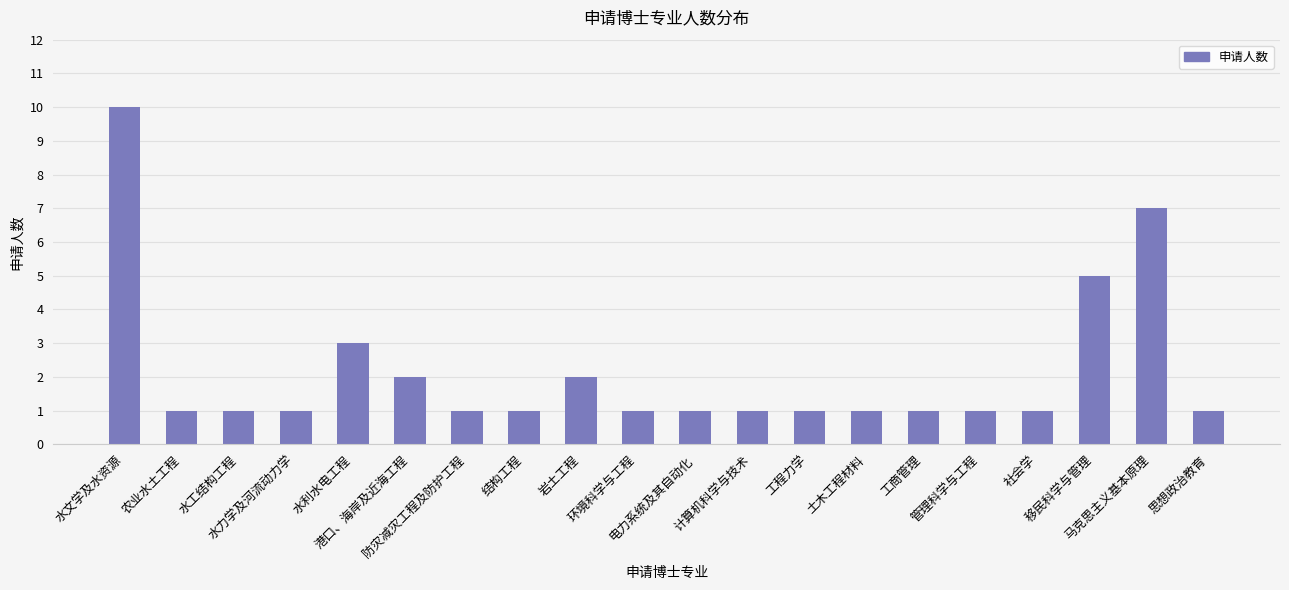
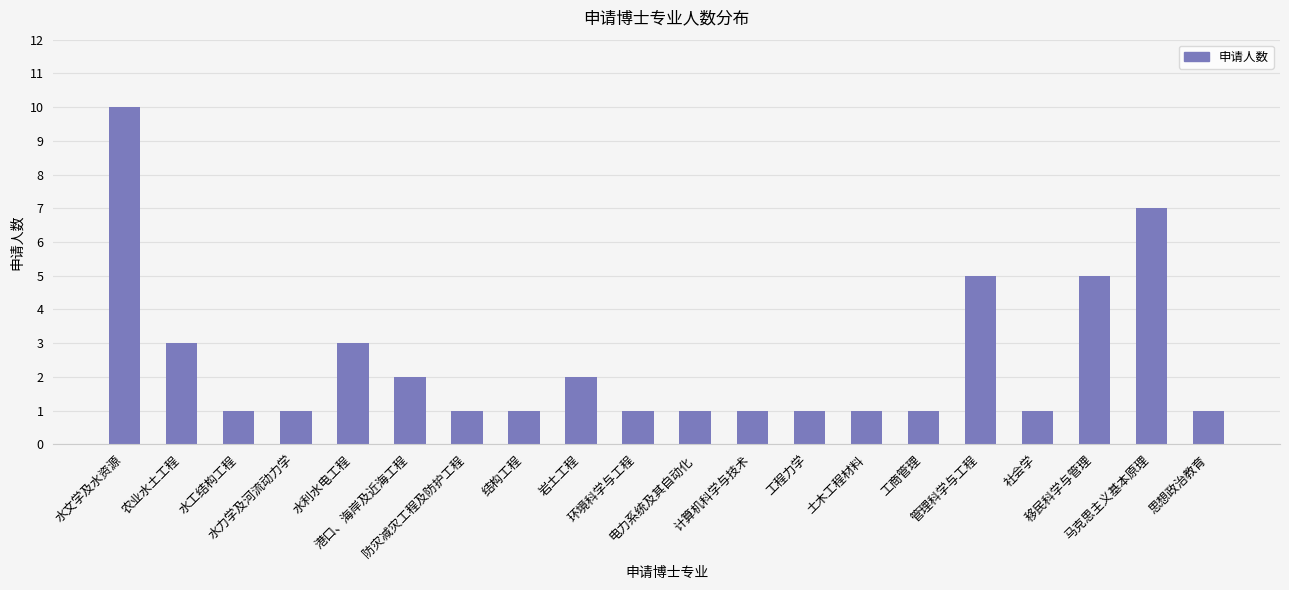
农业水土工程: 1 -> 3
管理科学与工程: 1 -> 5
